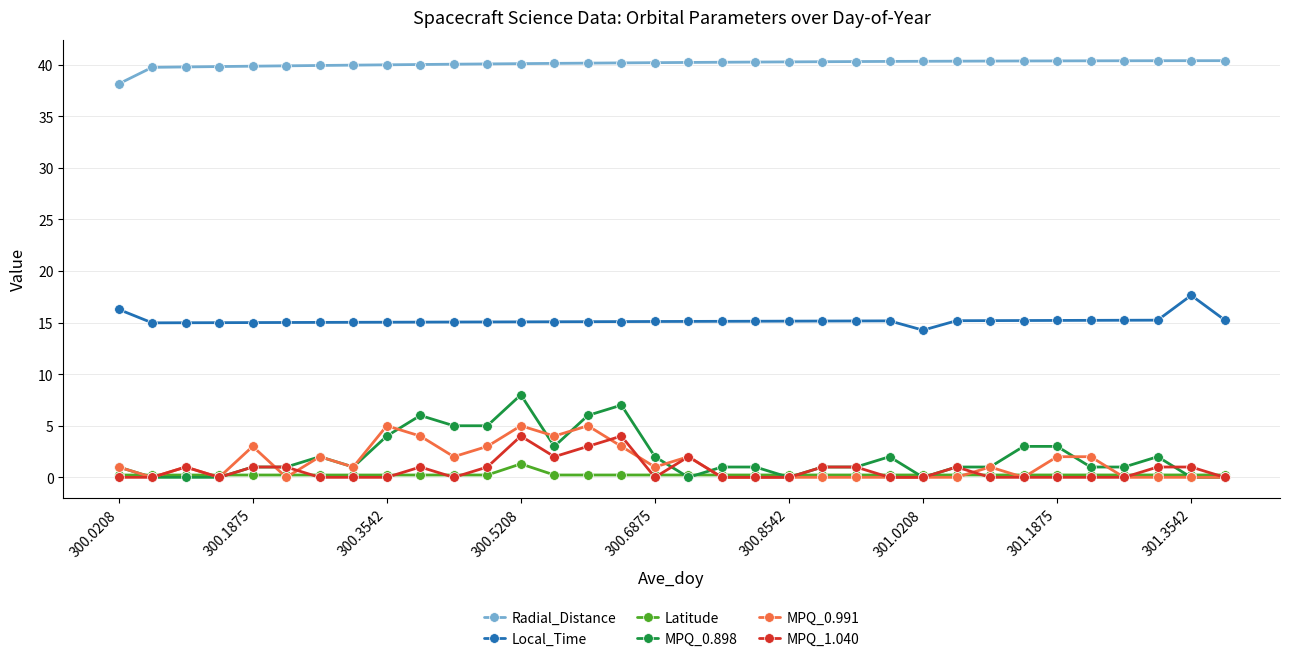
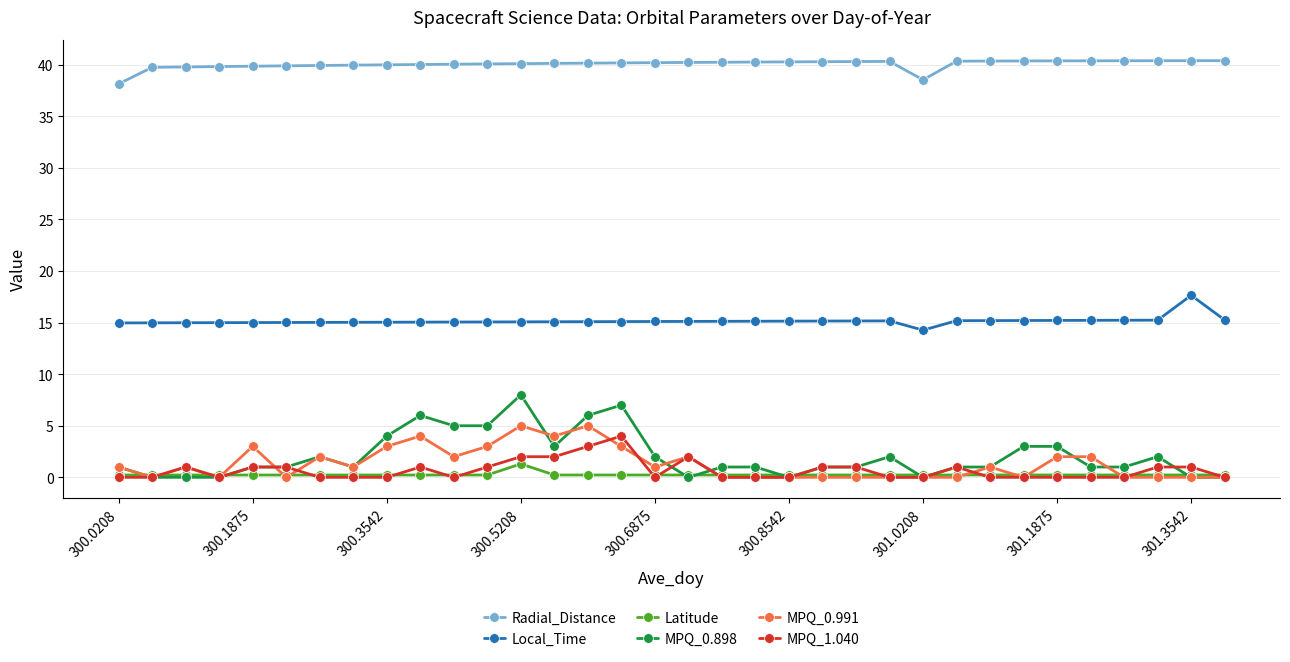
Local_Time, 300.0208: 16.3 -> 15.0
MPQ_0.991, 300.3542: 5 -> 3
MPQ_1.040, 300.5208: 4 -> 2
Radial_Distance, 301.0208: 40.3 -> 38.5
